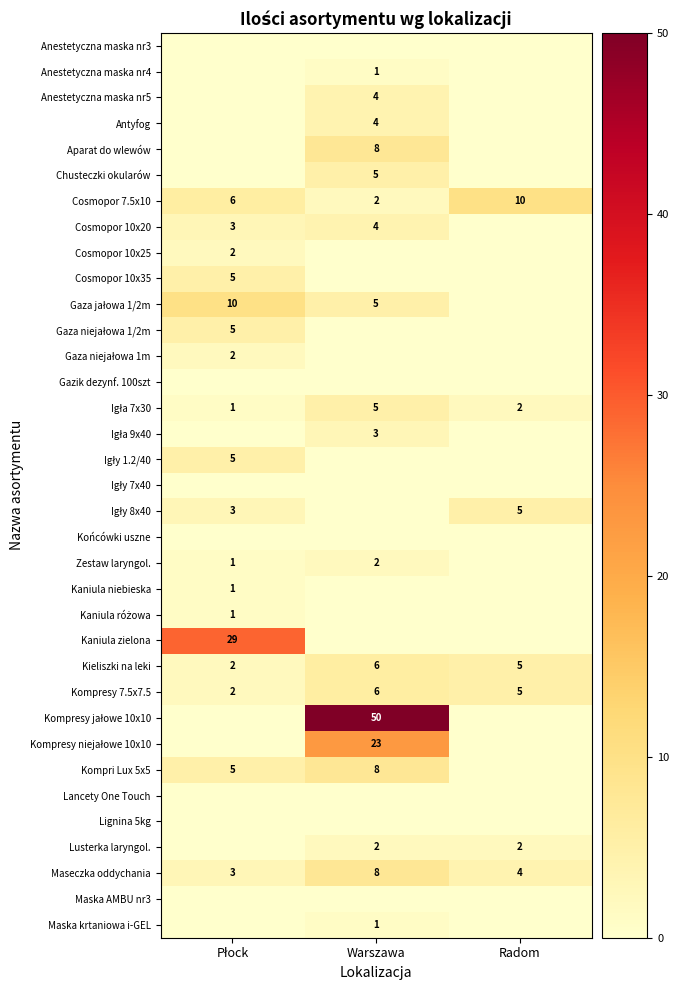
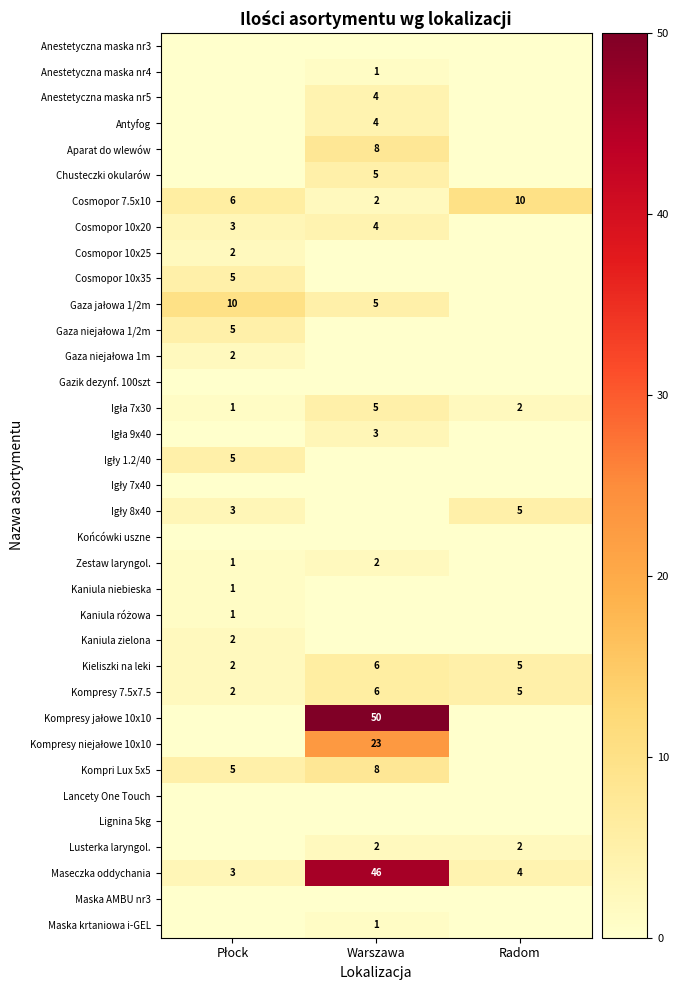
Kaniula zielona, Płock: 29 -> 2
Maseczka oddychania, Warszawa: 8 -> 46
